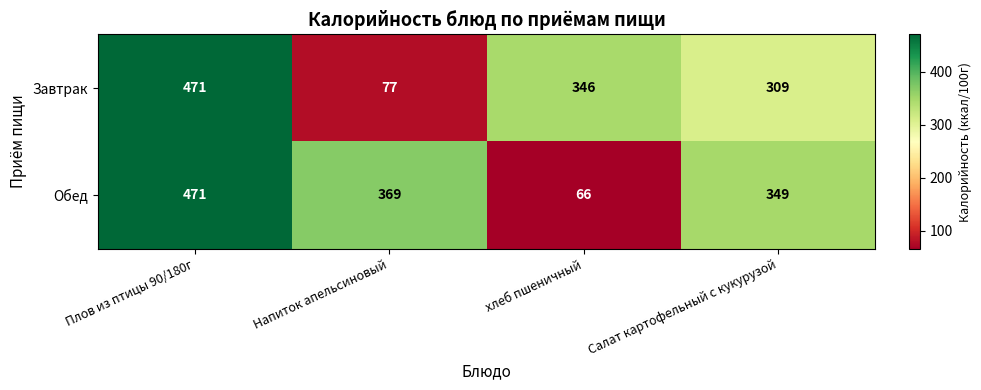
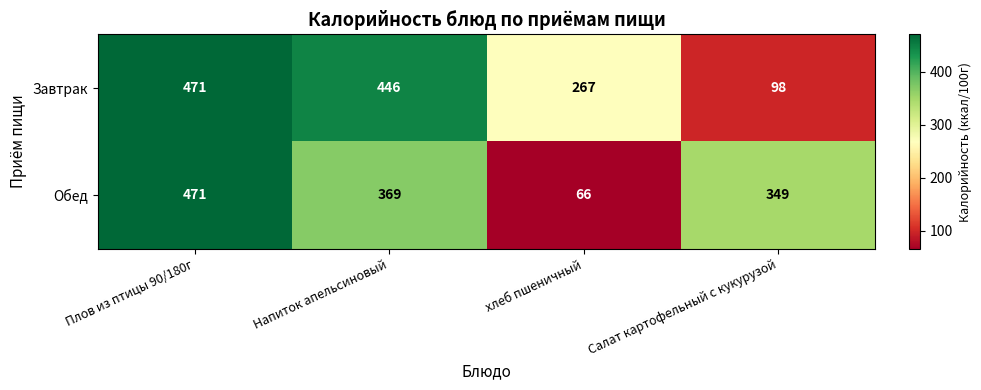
Завтрак, Напиток апельсиновый: 77 -> 446
Завтрак, хлеб пшеничный: 346 -> 267
Завтрак, Салат картофельный с кукурузой: 309 -> 98
